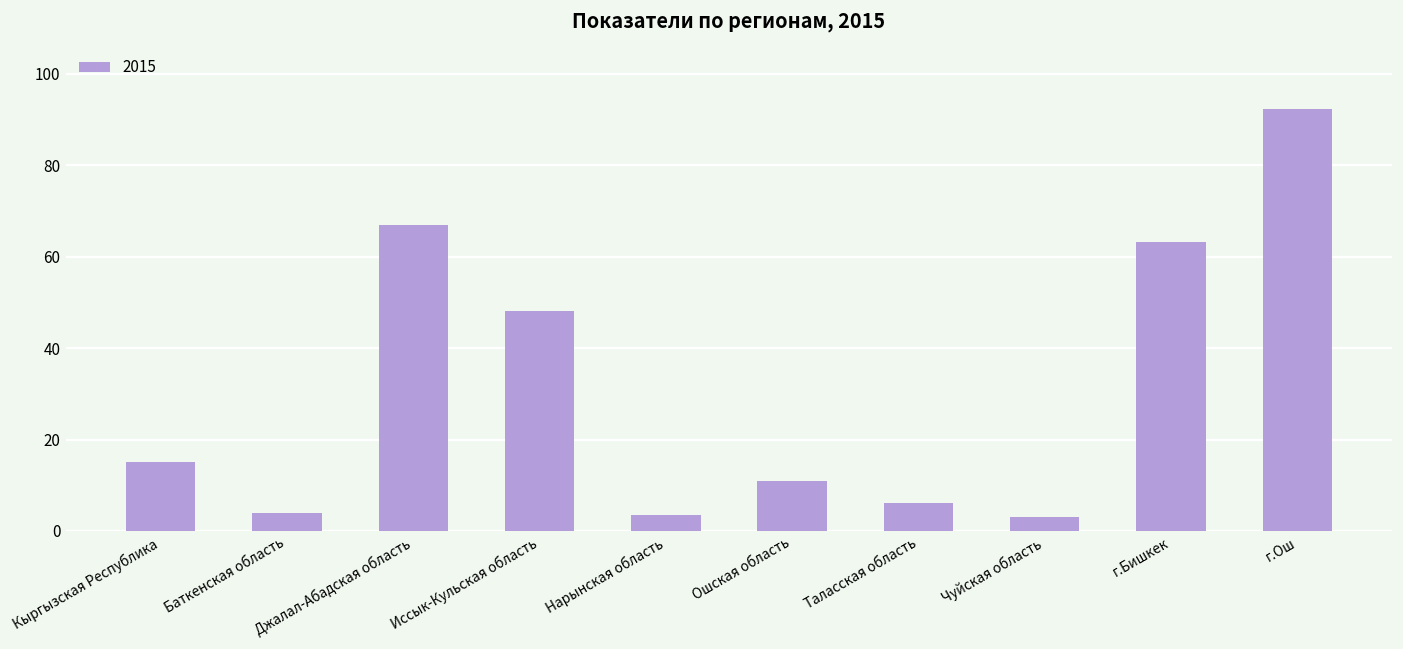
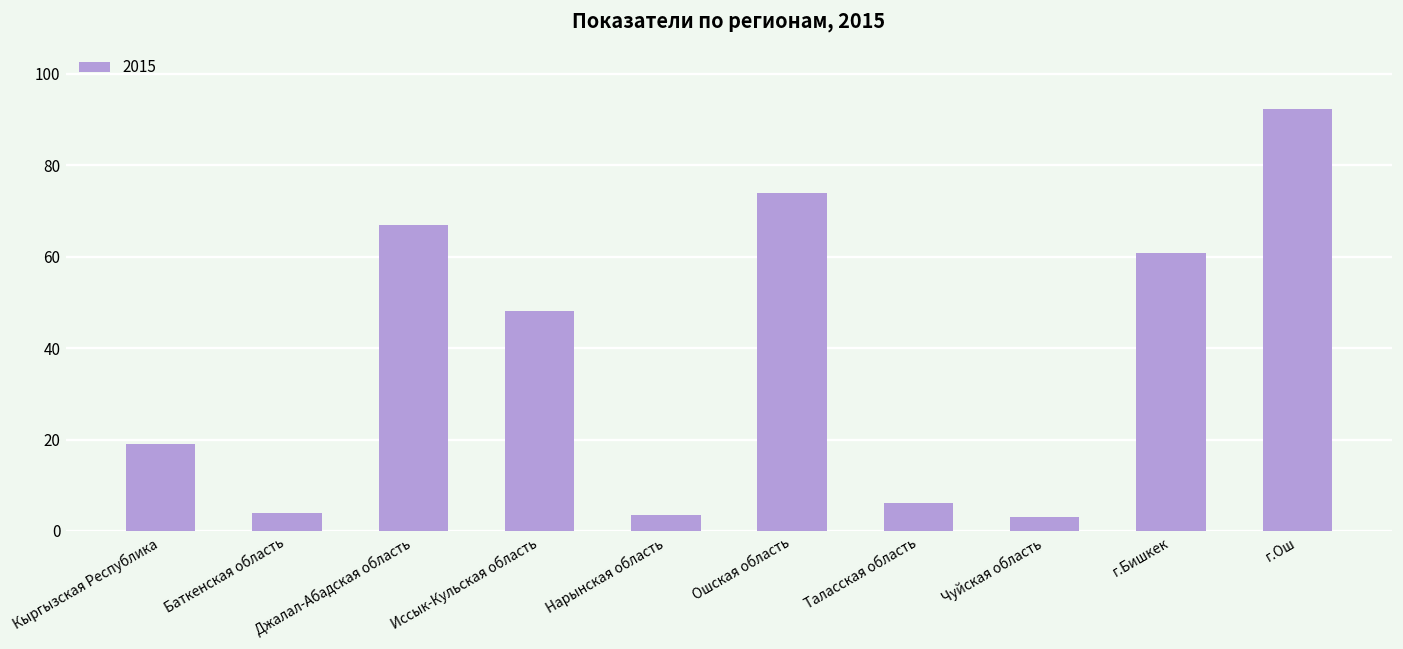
Кыргызская Республика: 15 -> 19
Ошская область: 11 -> 74
г.Бишкек: 63 -> 61
